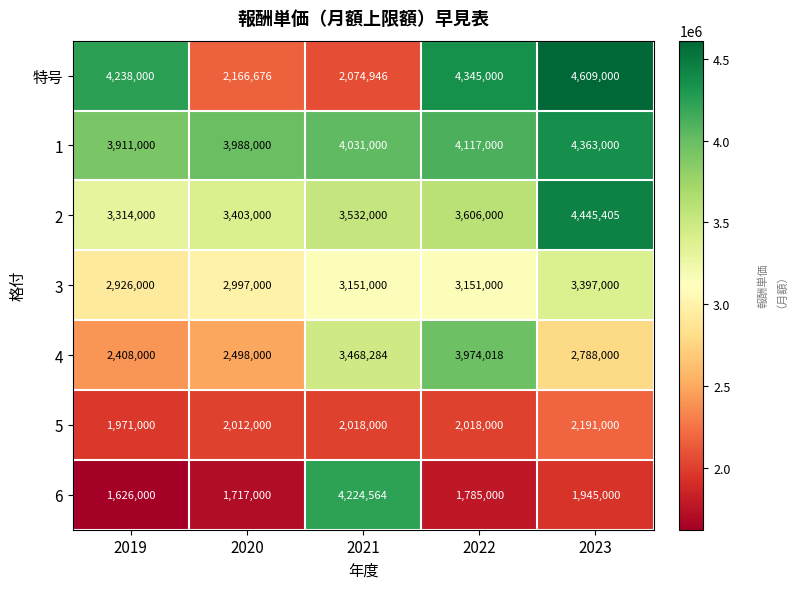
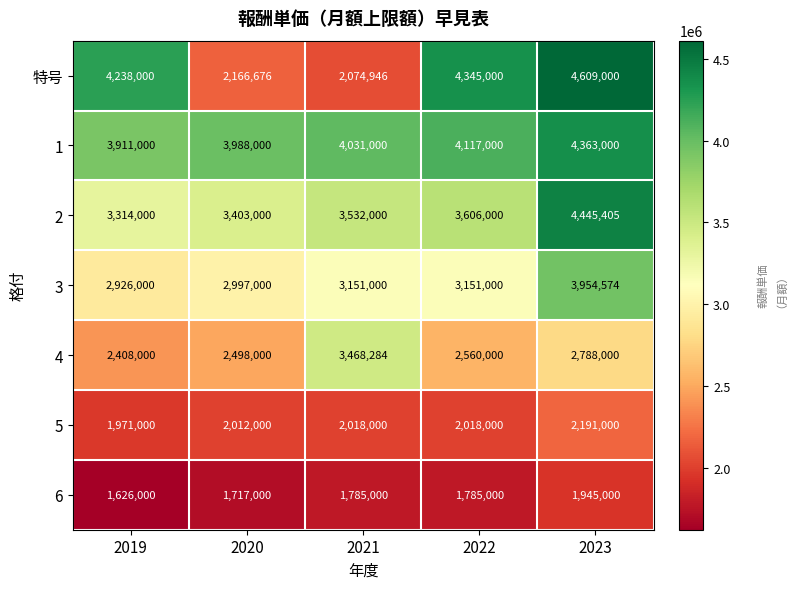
3, 2023: 3,397,000 -> 3,954,574
4, 2022: 3,974,018 -> 2,560,000
6, 2021: 4,224,564 -> 1,785,000
